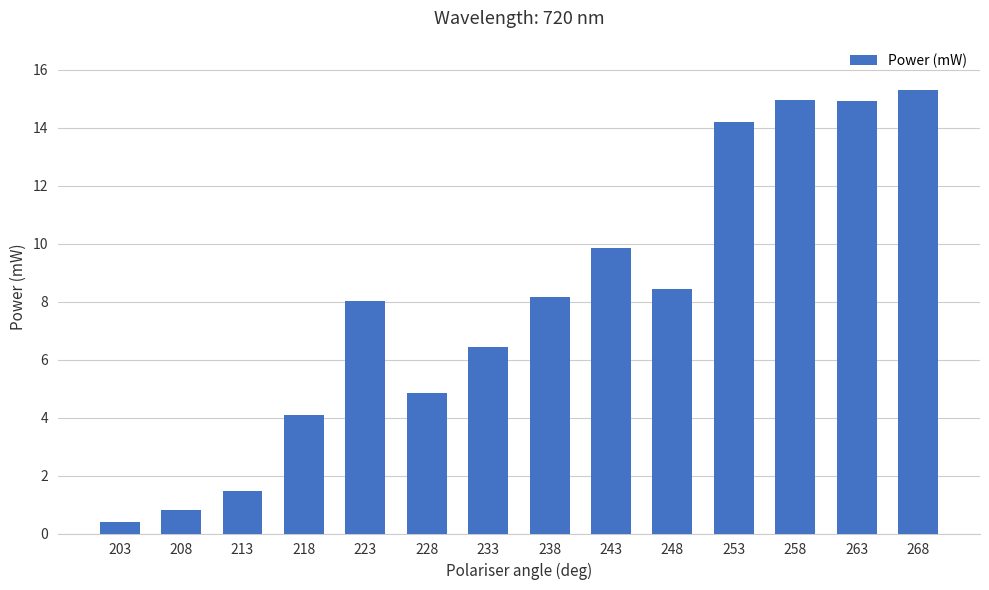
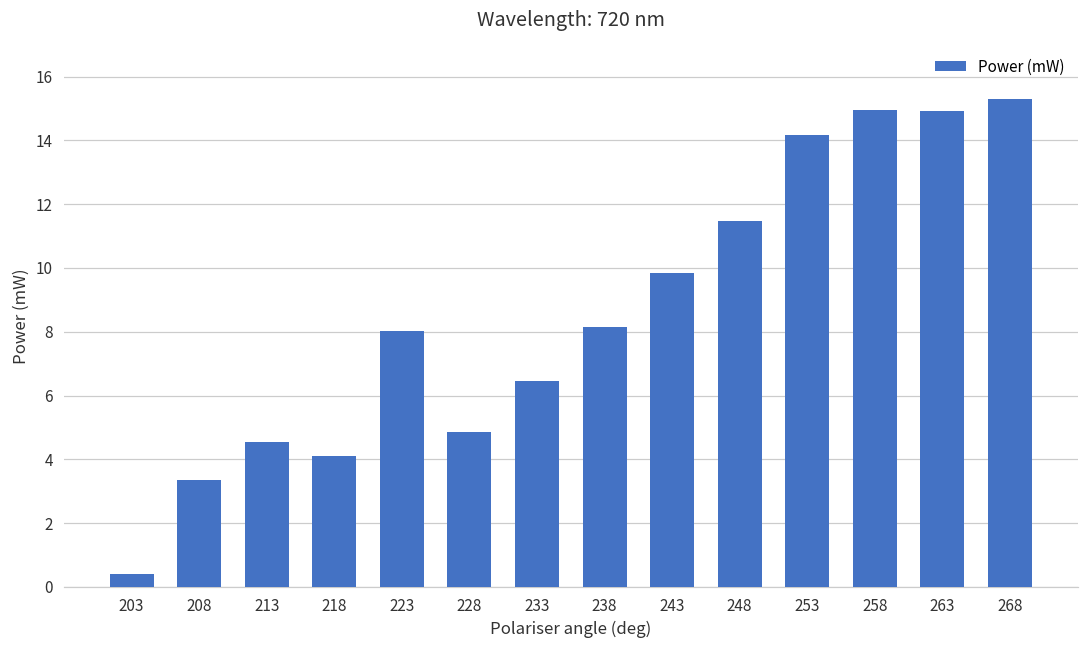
208: 0.8 -> 3.3
213: 1.5 -> 4.5
248: 8.4 -> 11.5
